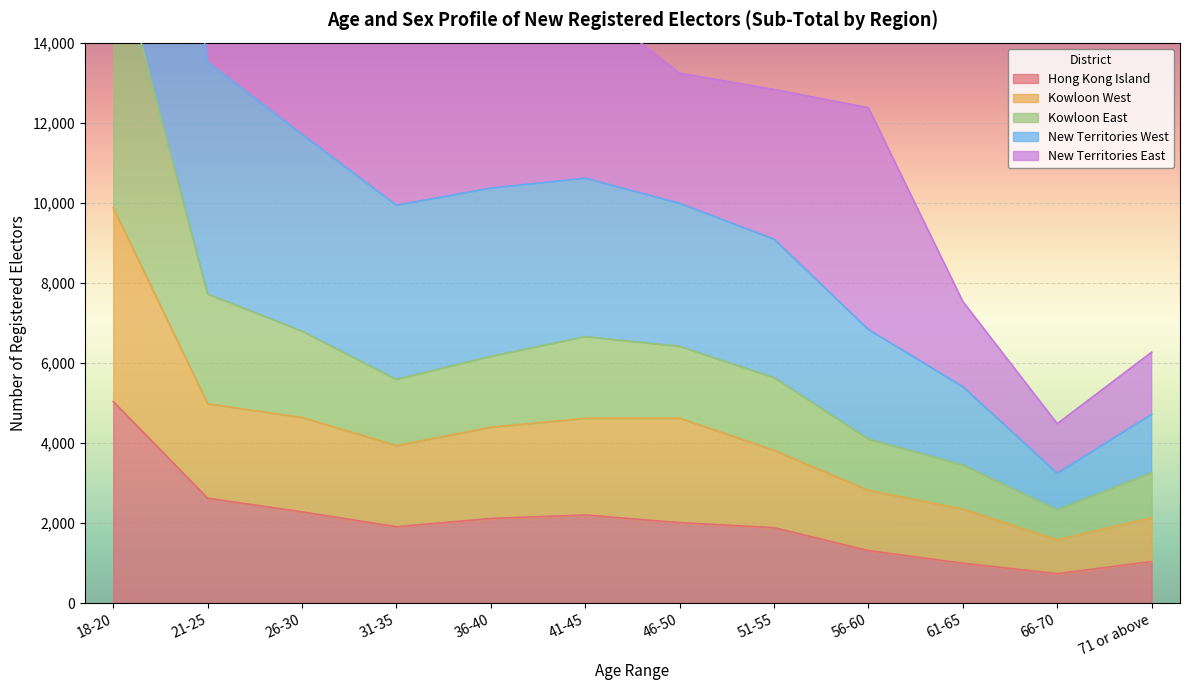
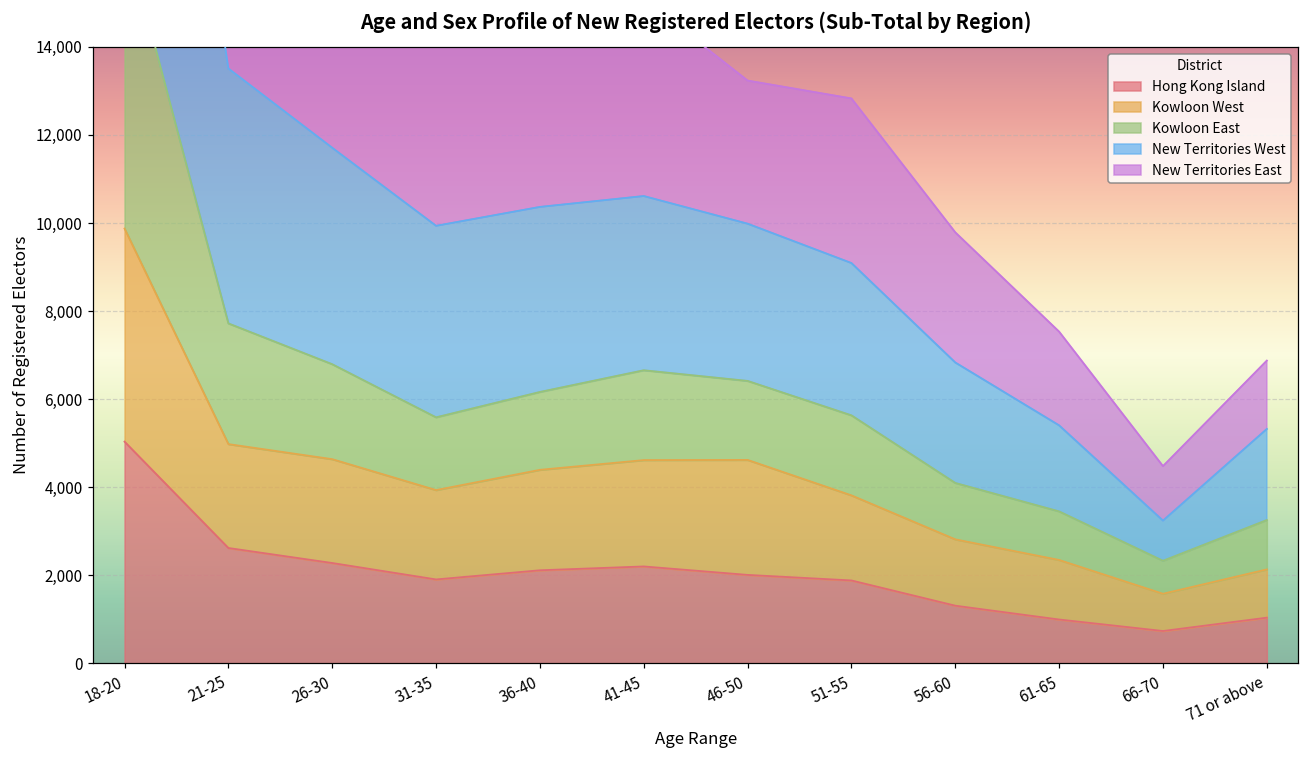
New Territories East, 56-60: 5,500 -> 3,000
New Territories West, 71 or above: 1,500 -> 2,100
